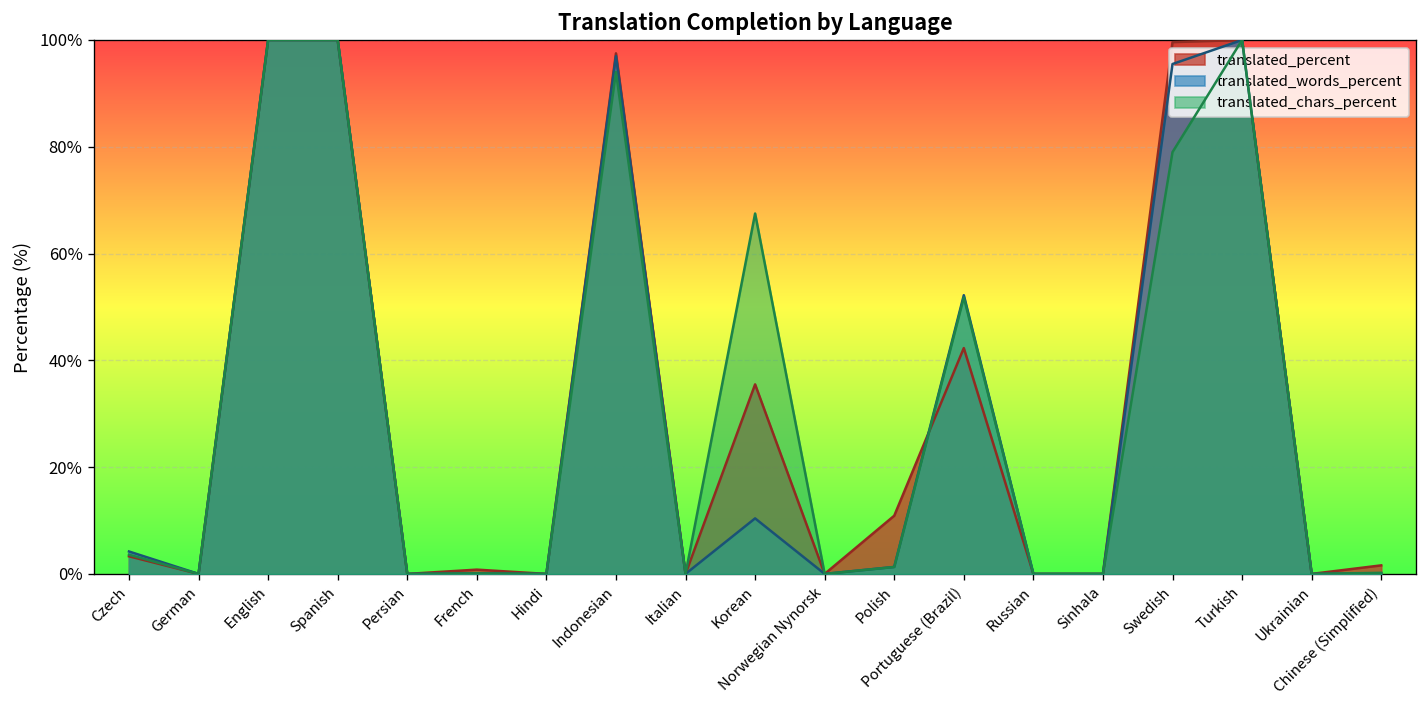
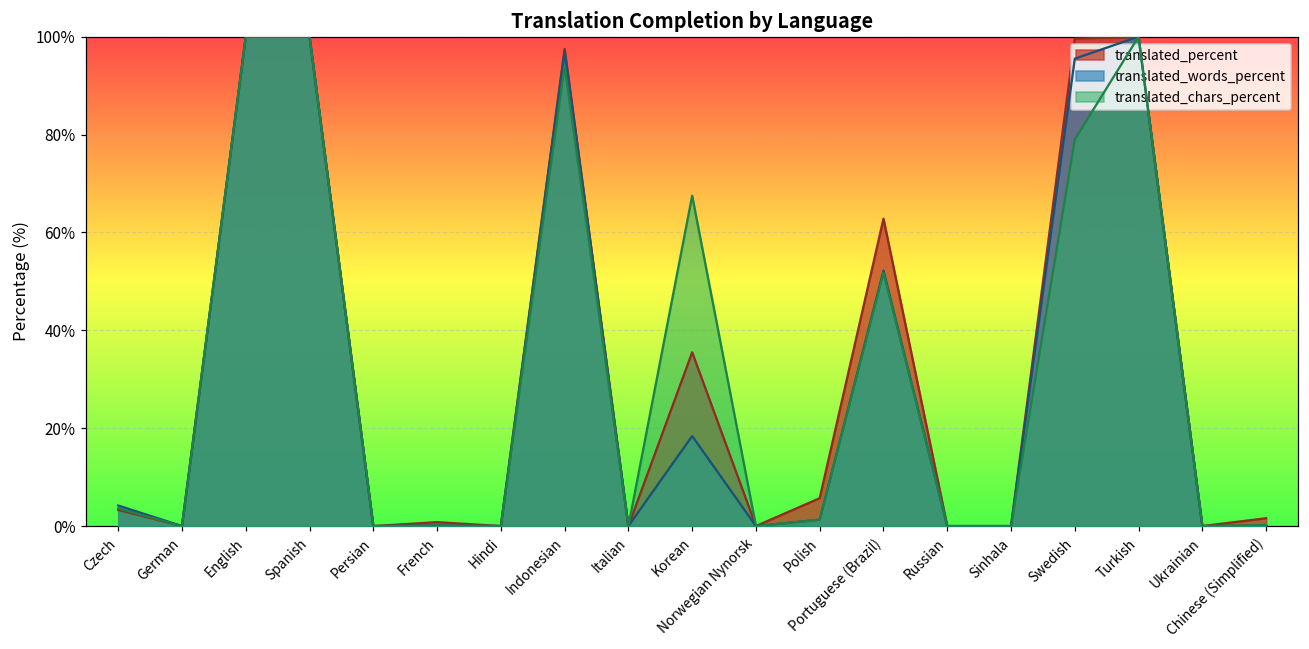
translated_words_percent, Korean: 10% -> 18%
translated_percent, Polish: 11% -> 6%
translated_percent, Portuguese (Brazil): 42% -> 63%
